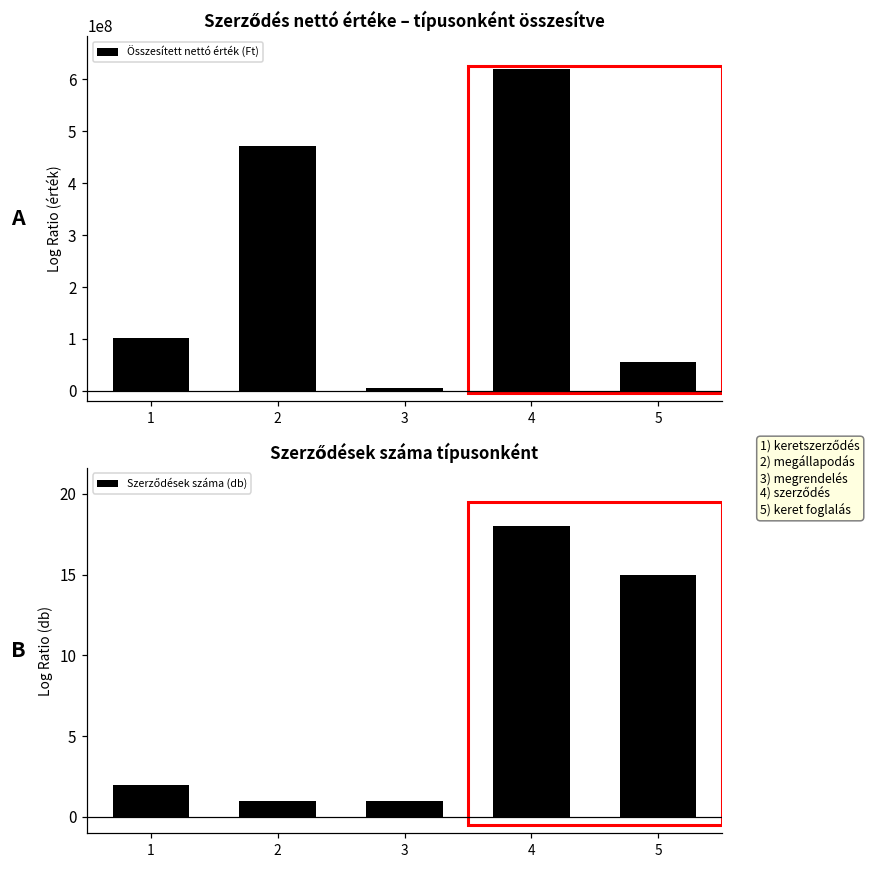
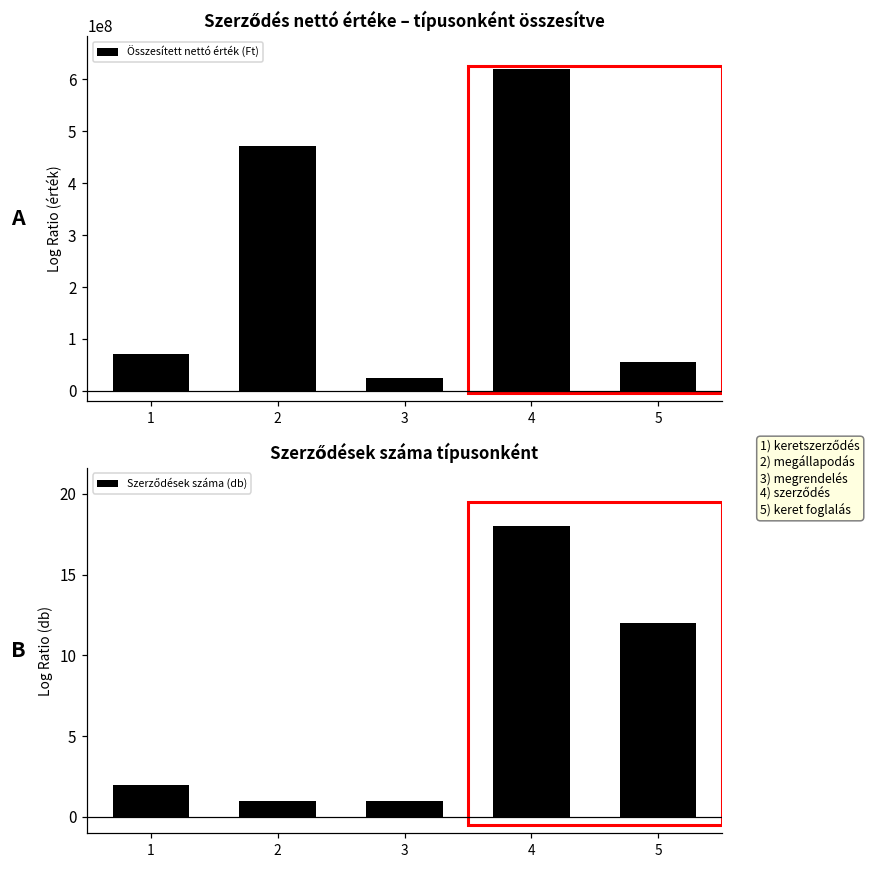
Szerződés nettó értéke – típusonként összesítve, 1: 100000000 -> 70000000
Szerződés nettó értéke – típusonként összesítve, 3: 10000000 -> 30000000
Szerződések száma típusonként, 5: 15 -> 12
